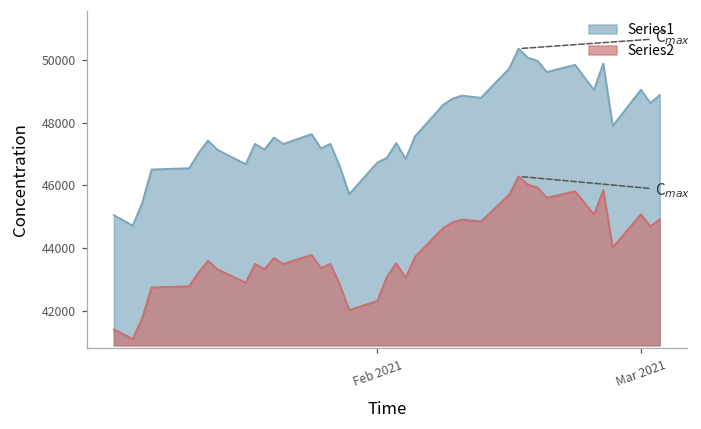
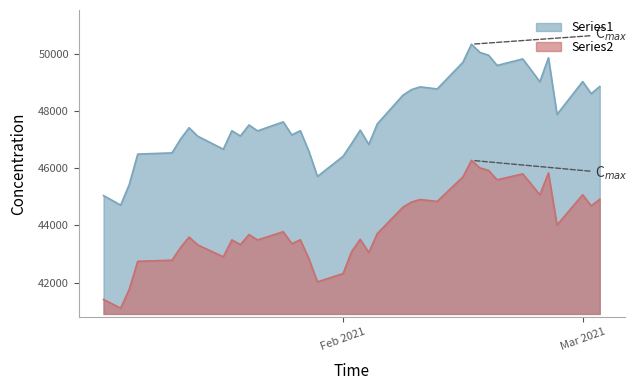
Series1, Feb 2021: 46700 -> 46400
